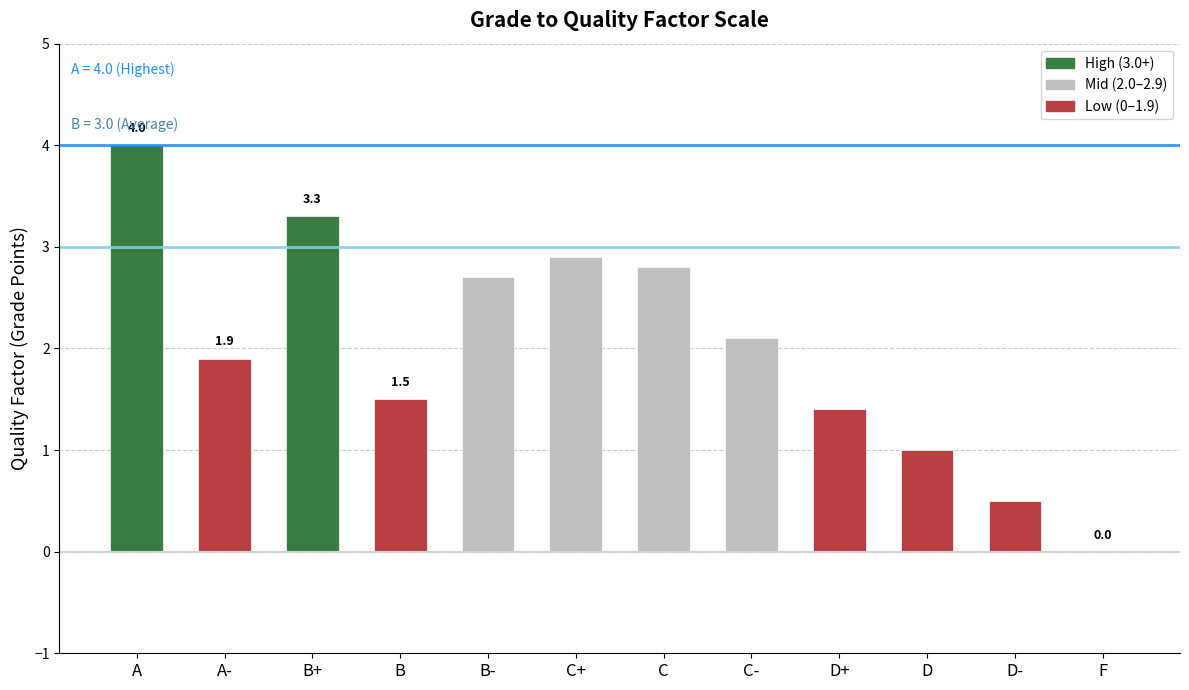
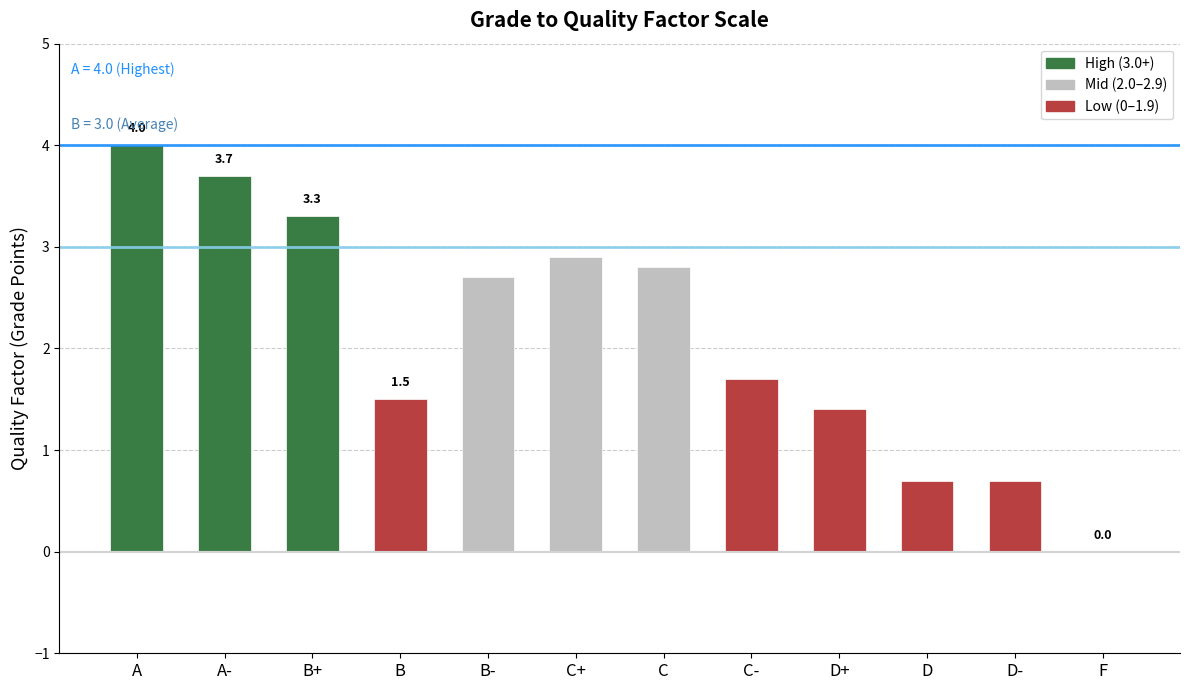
A-: 1.9 -> 3.7
C-: 2.1 -> 1.7
D: 1.0 -> 0.7
D-: 0.5 -> 0.7
